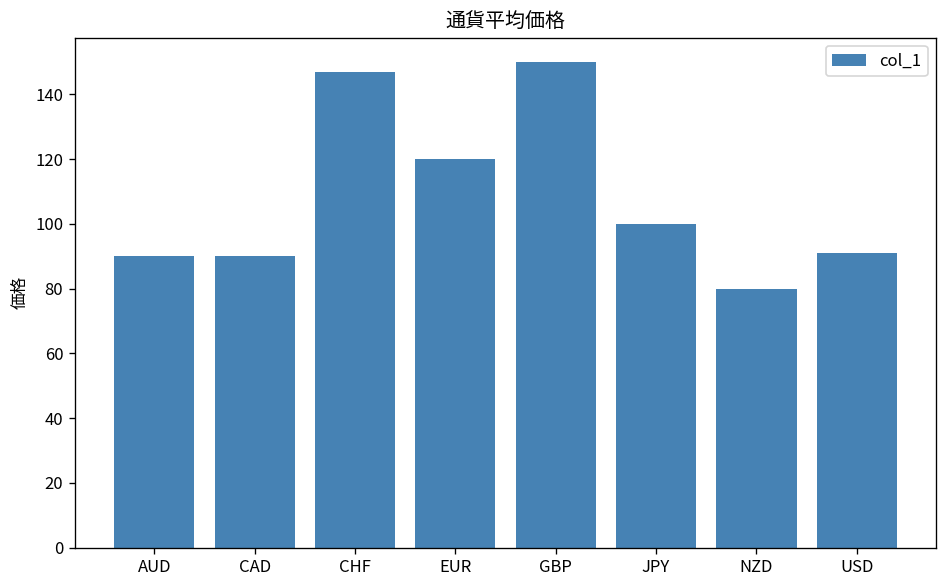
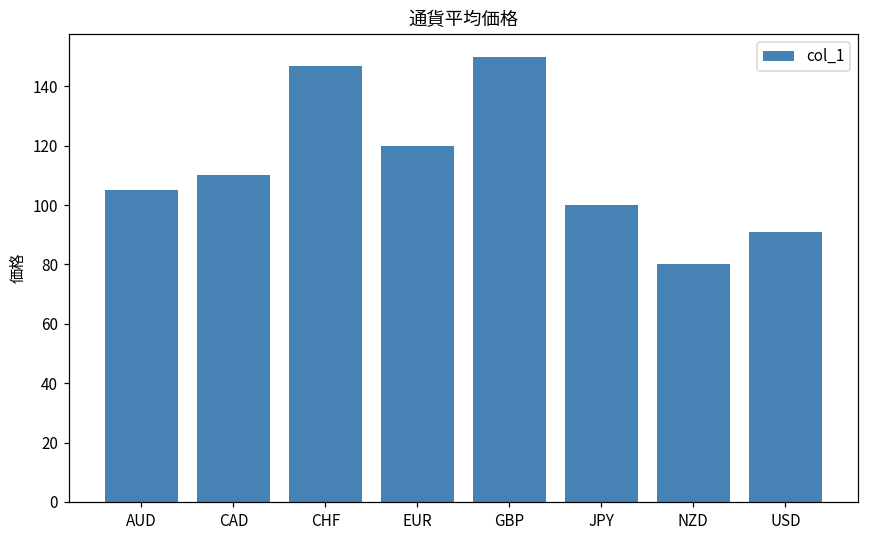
AUD: 90 -> 105
CAD: 90 -> 110
